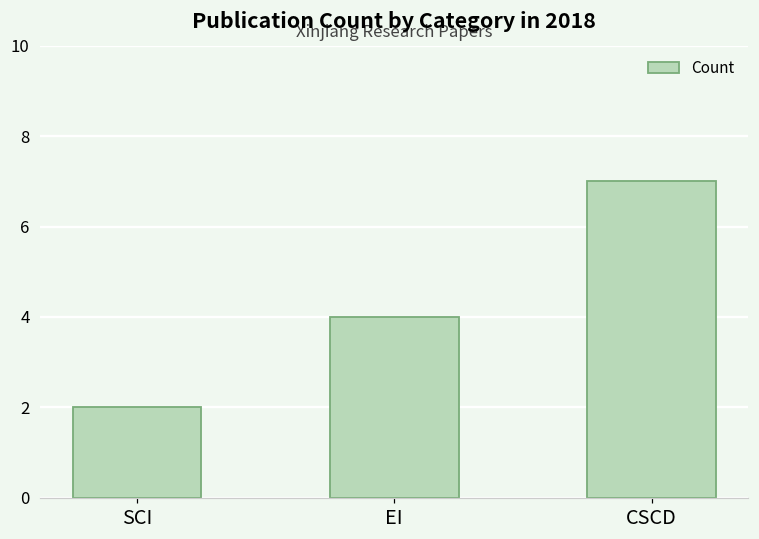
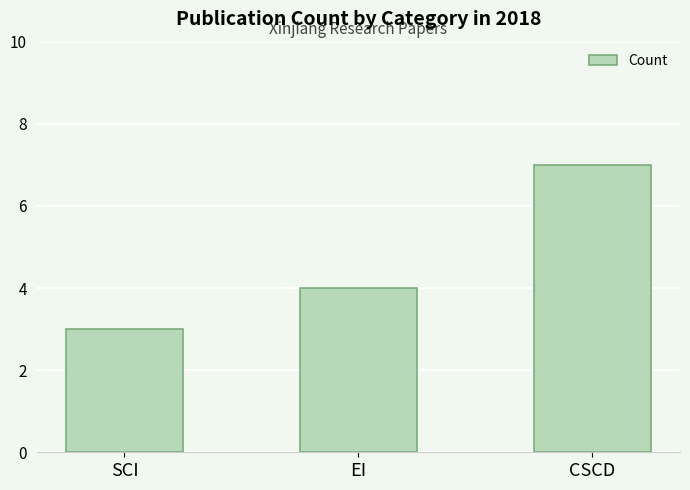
SCI: 2 -> 3
